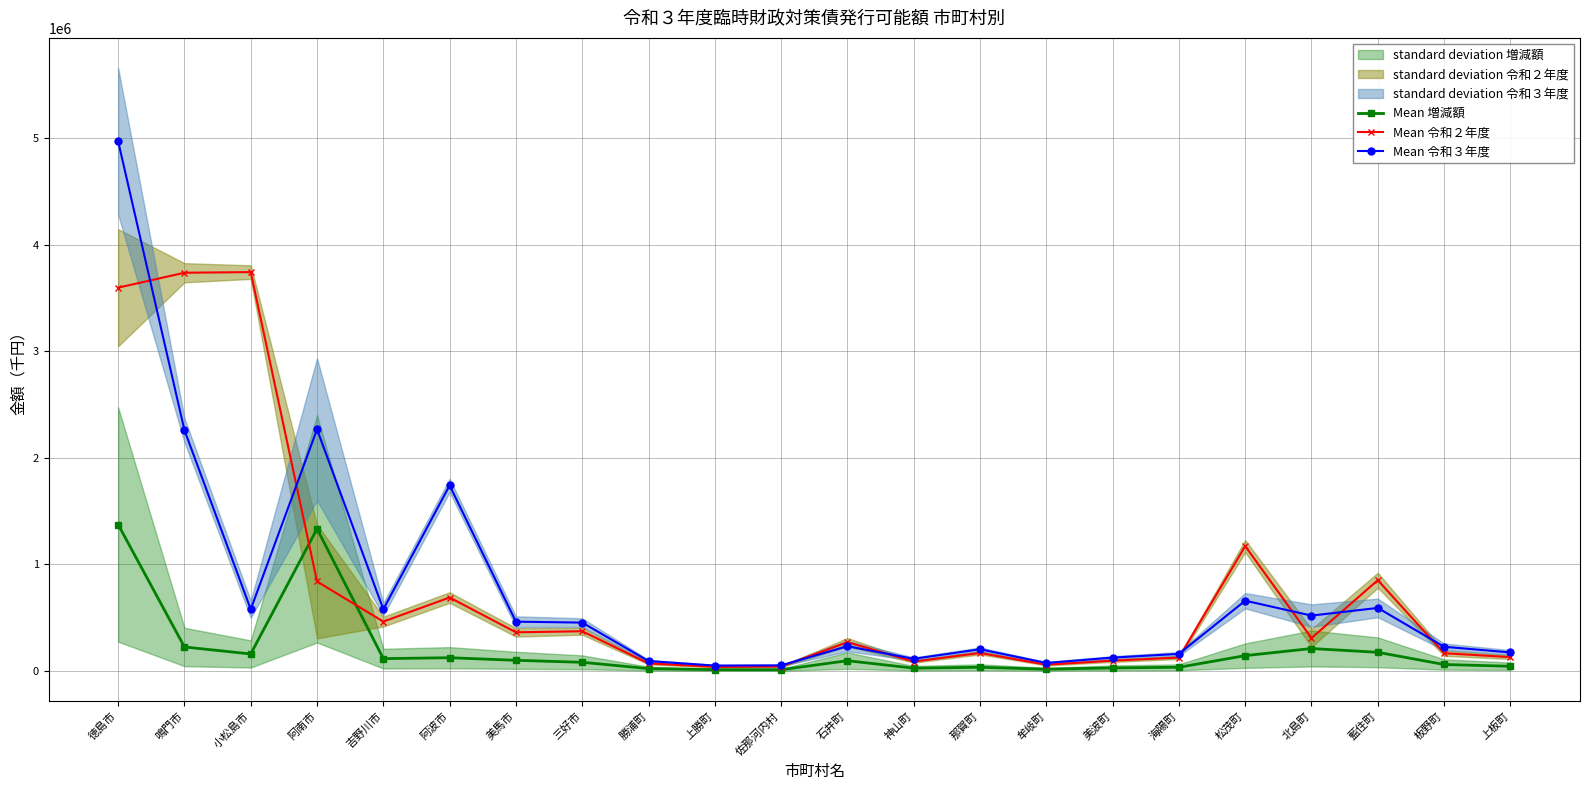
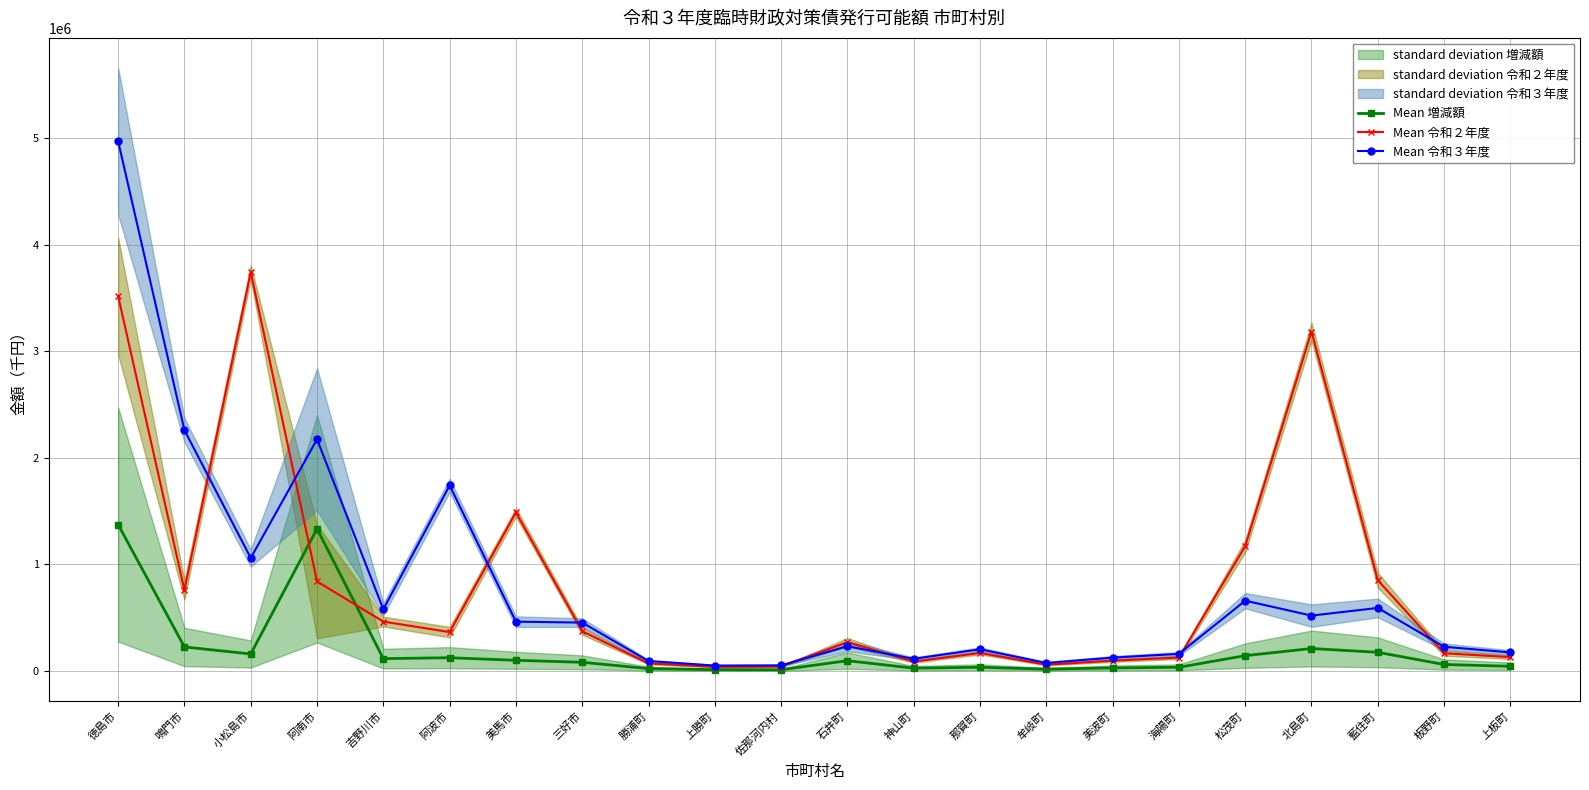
Mean 令和２年度, 徳島市: 3600000 -> 3520000
Mean 令和２年度, 鳴門市: 3740000 -> 760000
Mean 令和３年度, 小松島市: 580000 -> 1060000
Mean 令和３年度, 阿南市: 2270000 -> 2180000
Mean 令和２年度, 阿波市: 690000 -> 370000
Mean 令和２年度, 美馬市: 360000 -> 1490000
Mean 令和２年度, 北島町: 310000 -> 3190000
